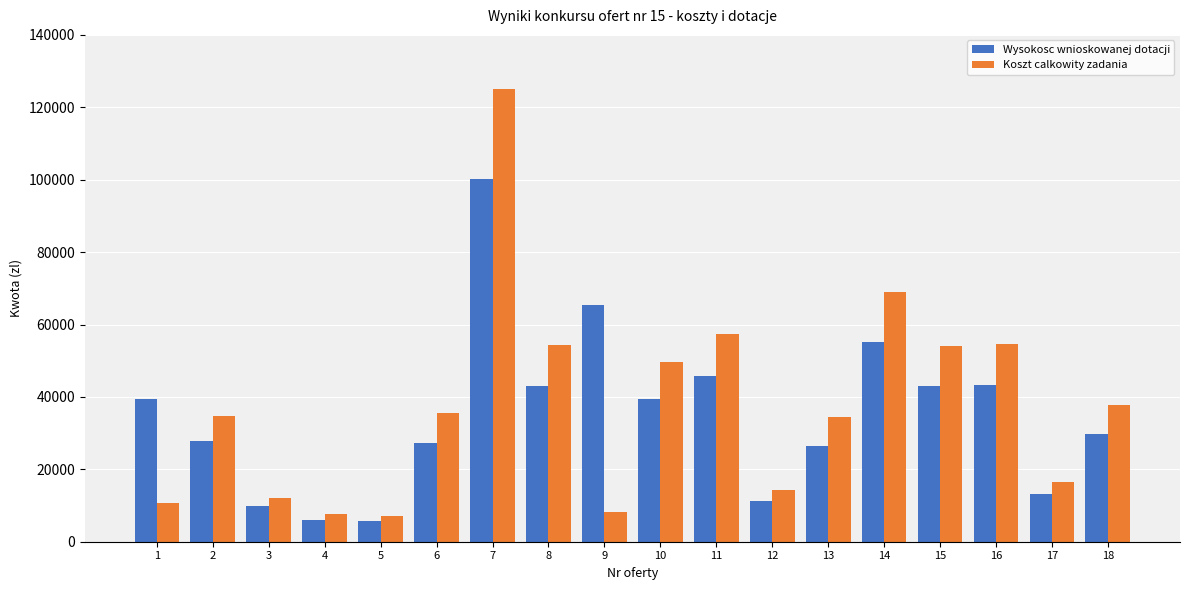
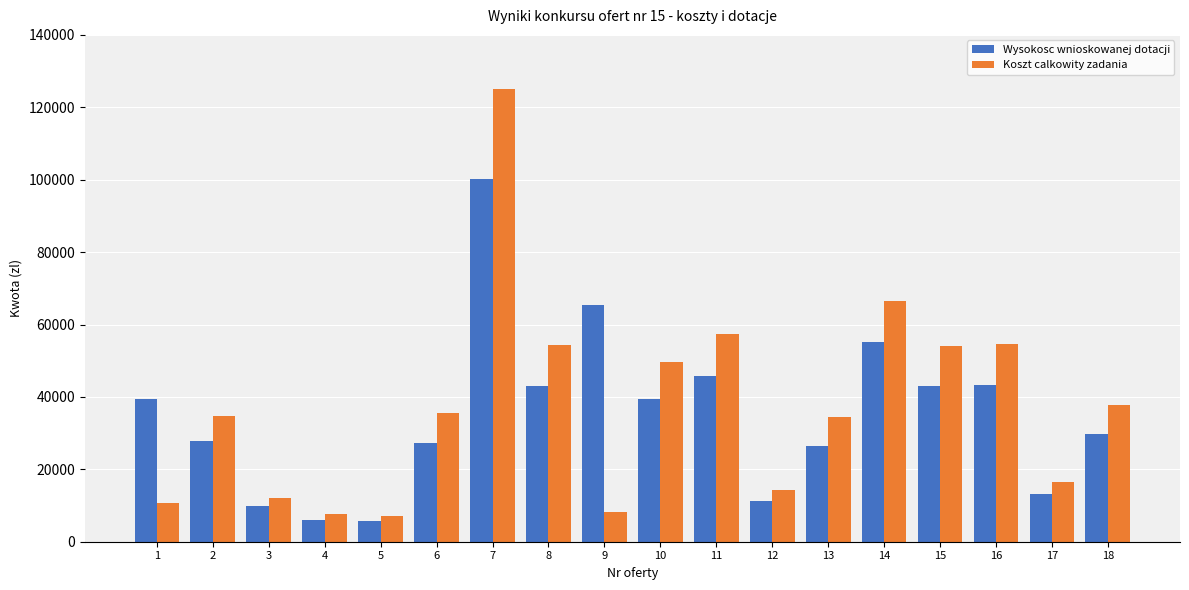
Koszt calkowity zadania, 14: 69000 -> 66000
